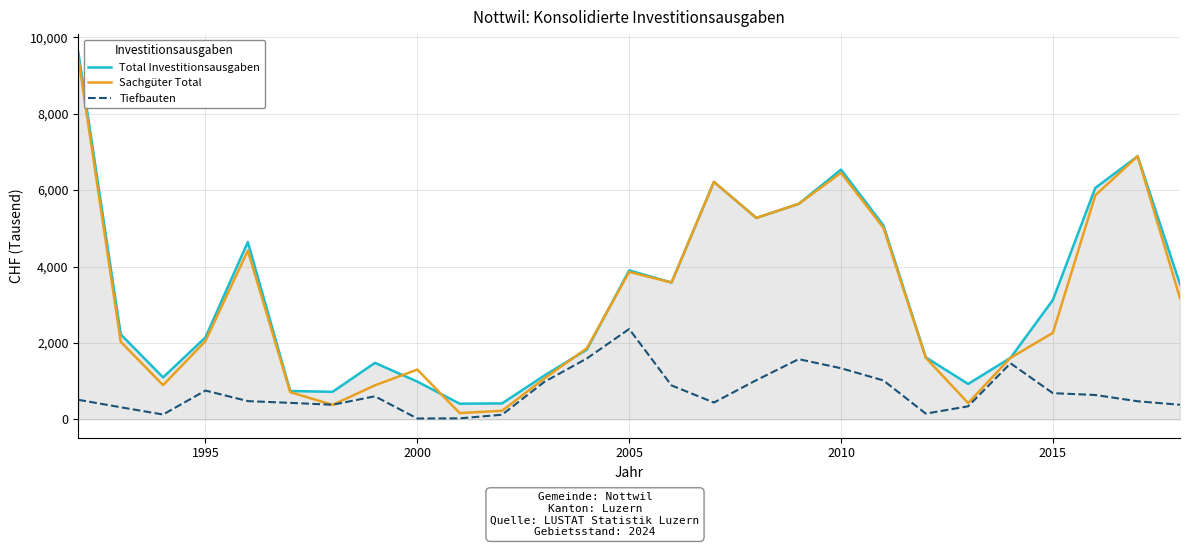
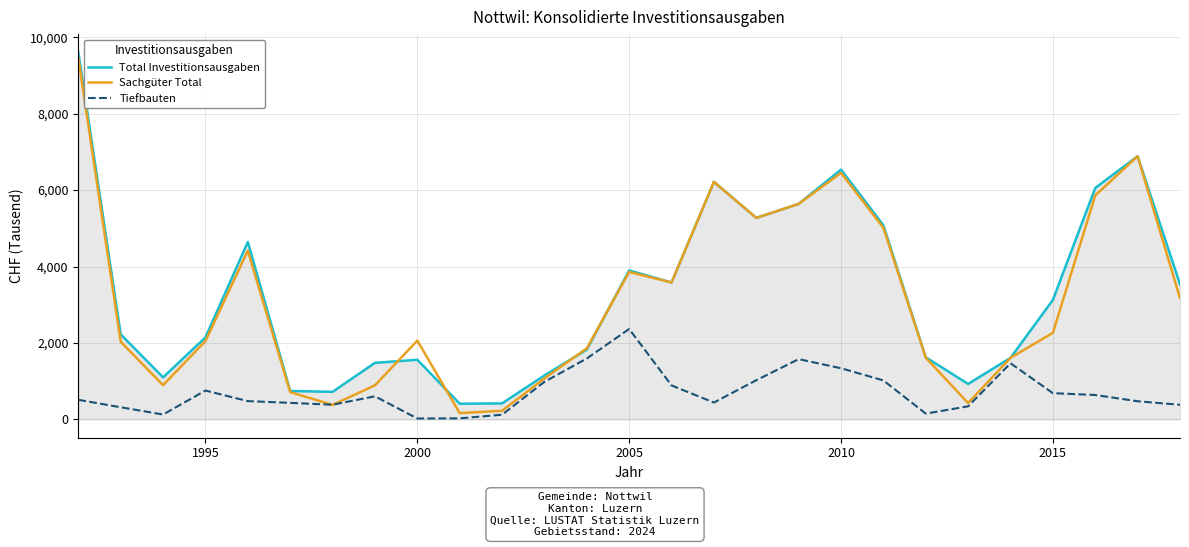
Total Investitionsausgaben, 2000: 1,000 -> 1,600
Sachgüter Total, 2000: 1,300 -> 2,100
